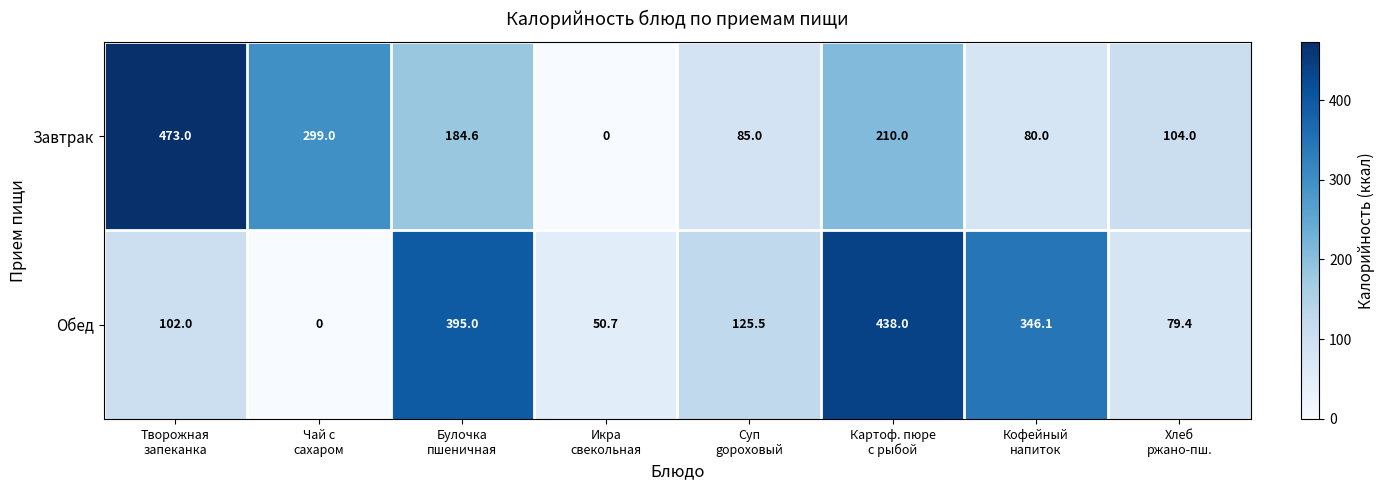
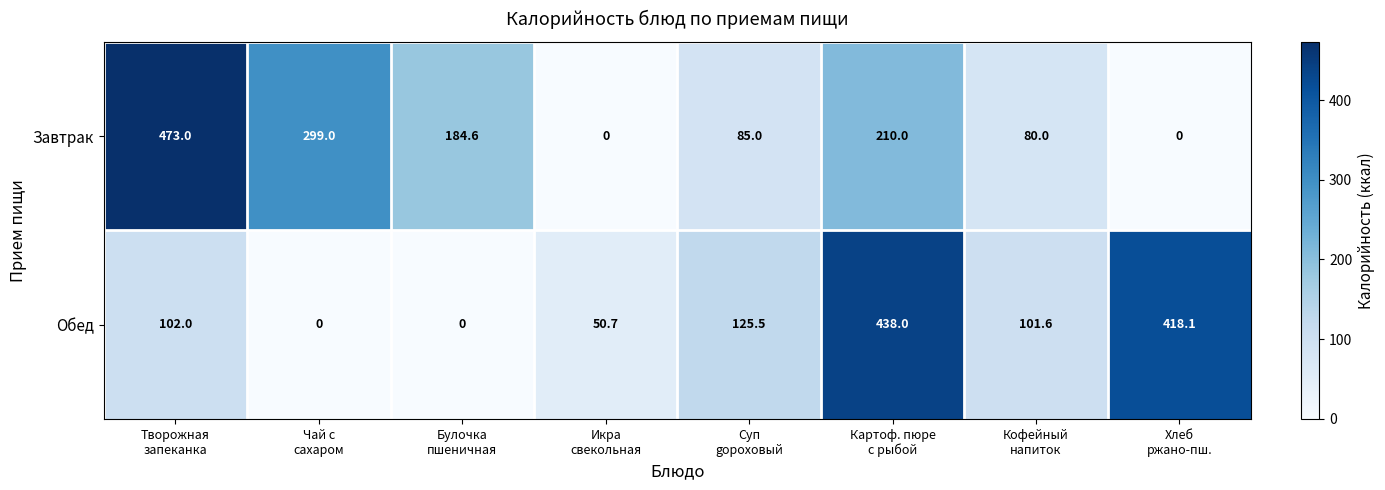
Завтрак, Хлеб ржано-пш.: 104.0 -> 0
Обед, Булочка пшеничная: 395.0 -> 0
Обед, Кофейный напиток: 346.1 -> 101.6
Обед, Хлеб ржано-пш.: 79.4 -> 418.1
